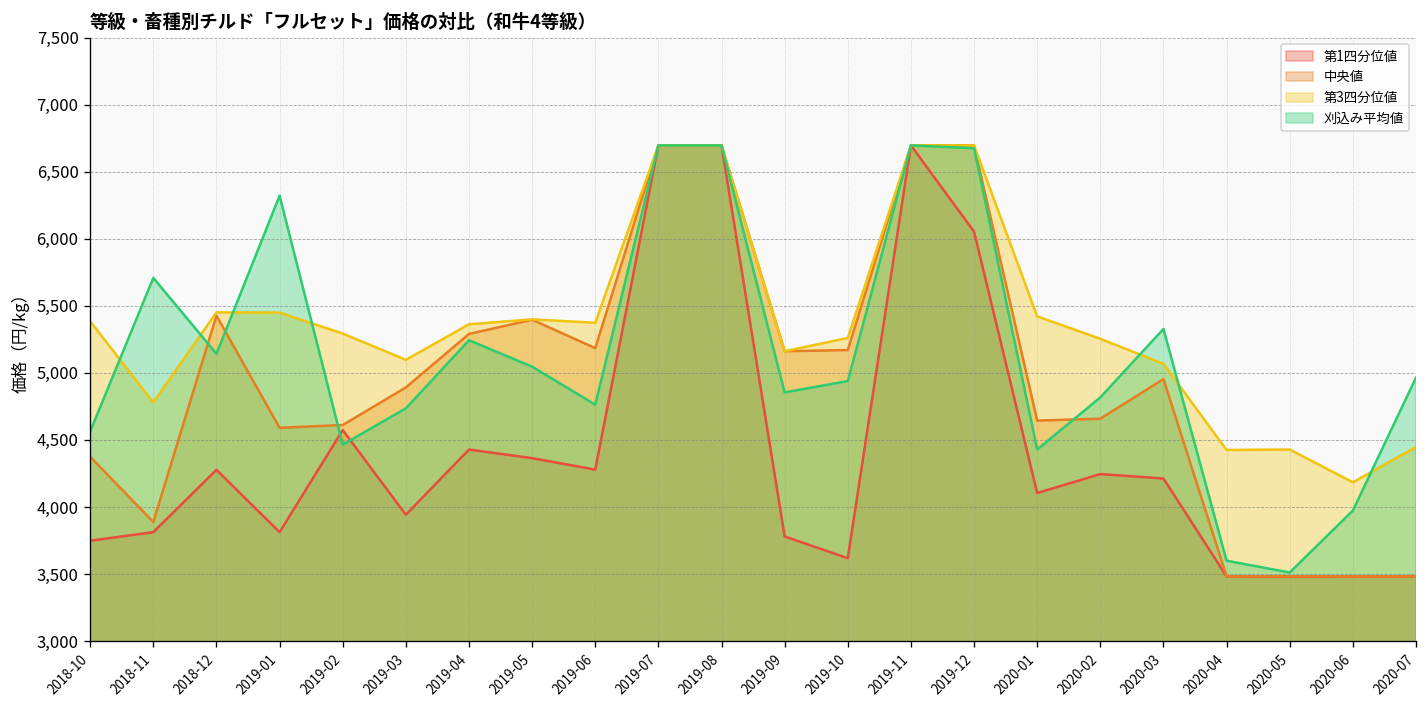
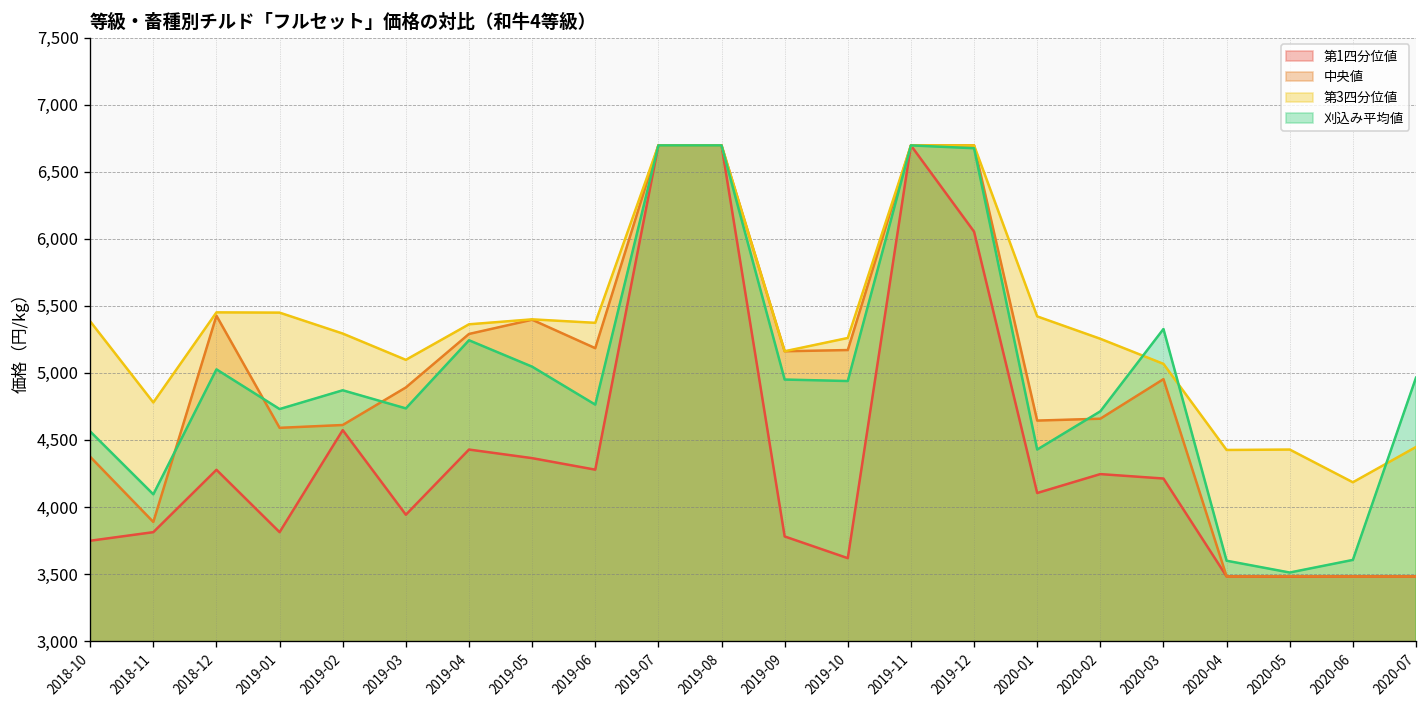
刈込み平均値, 2018-11: 5,710 -> 4,090
刈込み平均値, 2018-12: 5,140 -> 5,030
刈込み平均値, 2019-01: 6,320 -> 4,730
刈込み平均値, 2019-02: 4,470 -> 4,870
刈込み平均値, 2019-09: 4,850 -> 4,950
刈込み平均値, 2020-02: 4,820 -> 4,710
刈込み平均値, 2020-06: 3,970 -> 3,610
